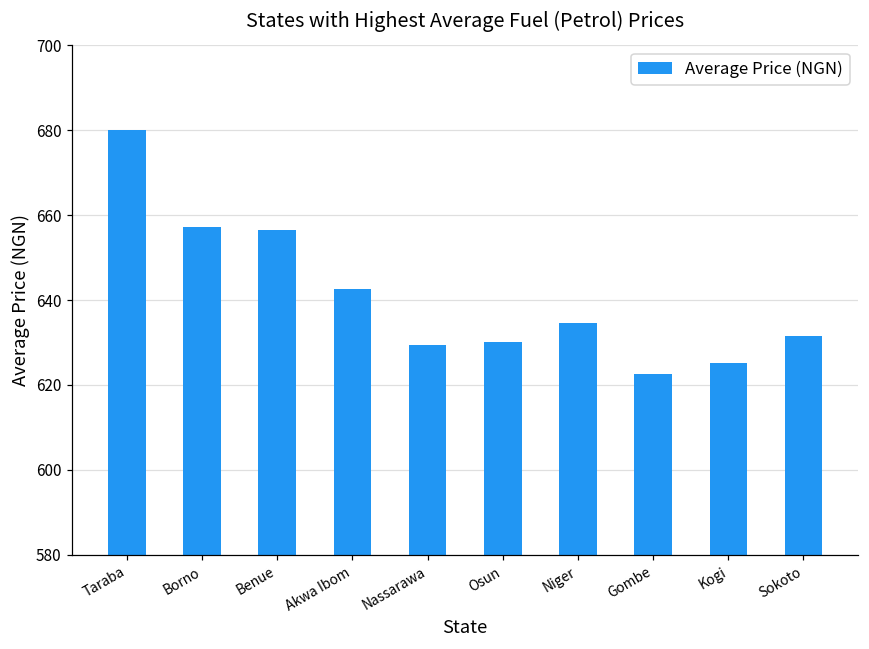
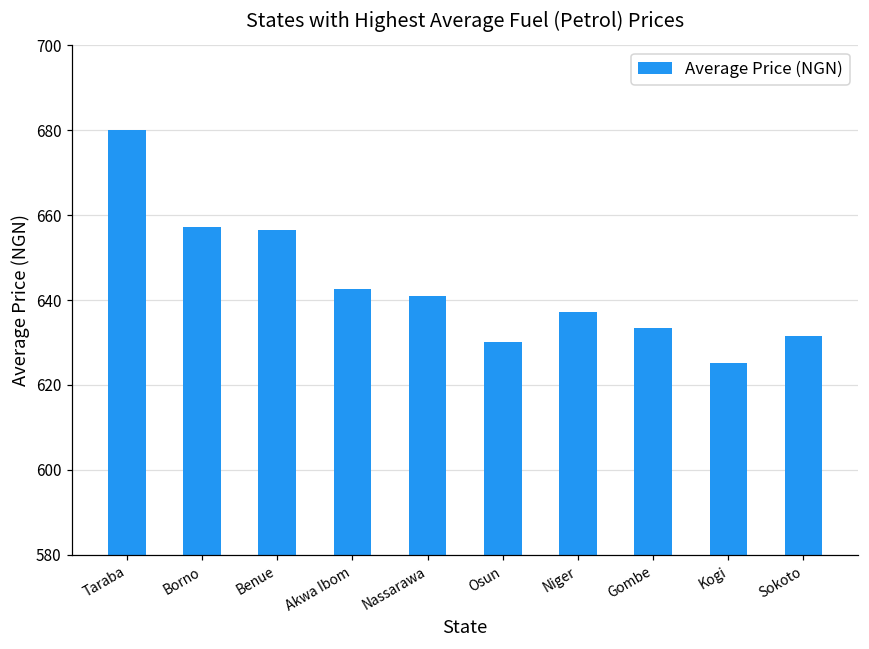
Nassarawa: 630 -> 641
Niger: 635 -> 637
Gombe: 623 -> 634
